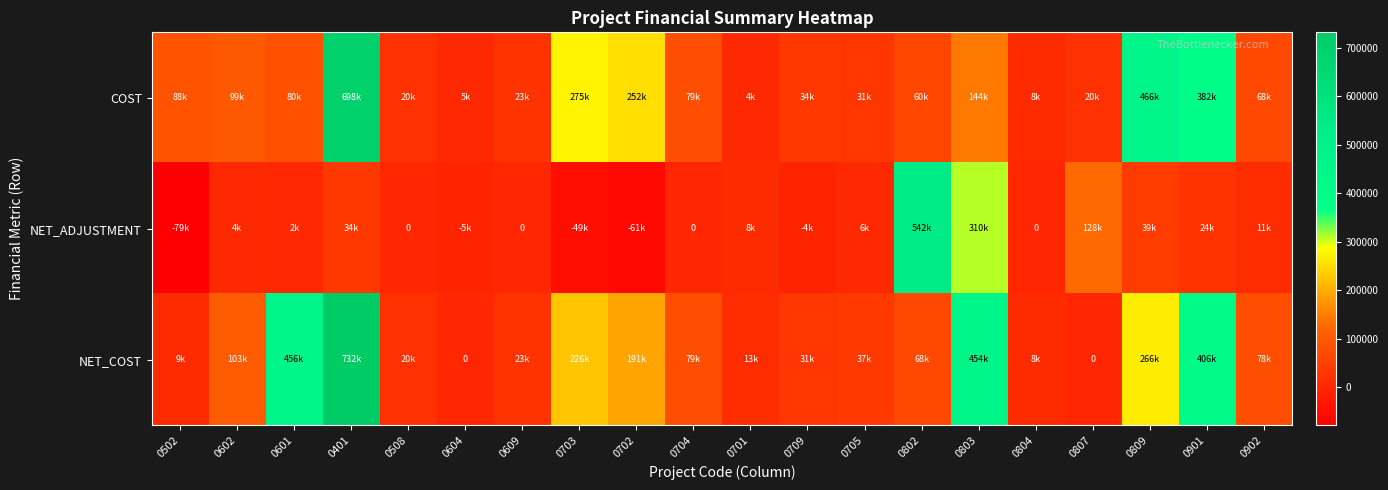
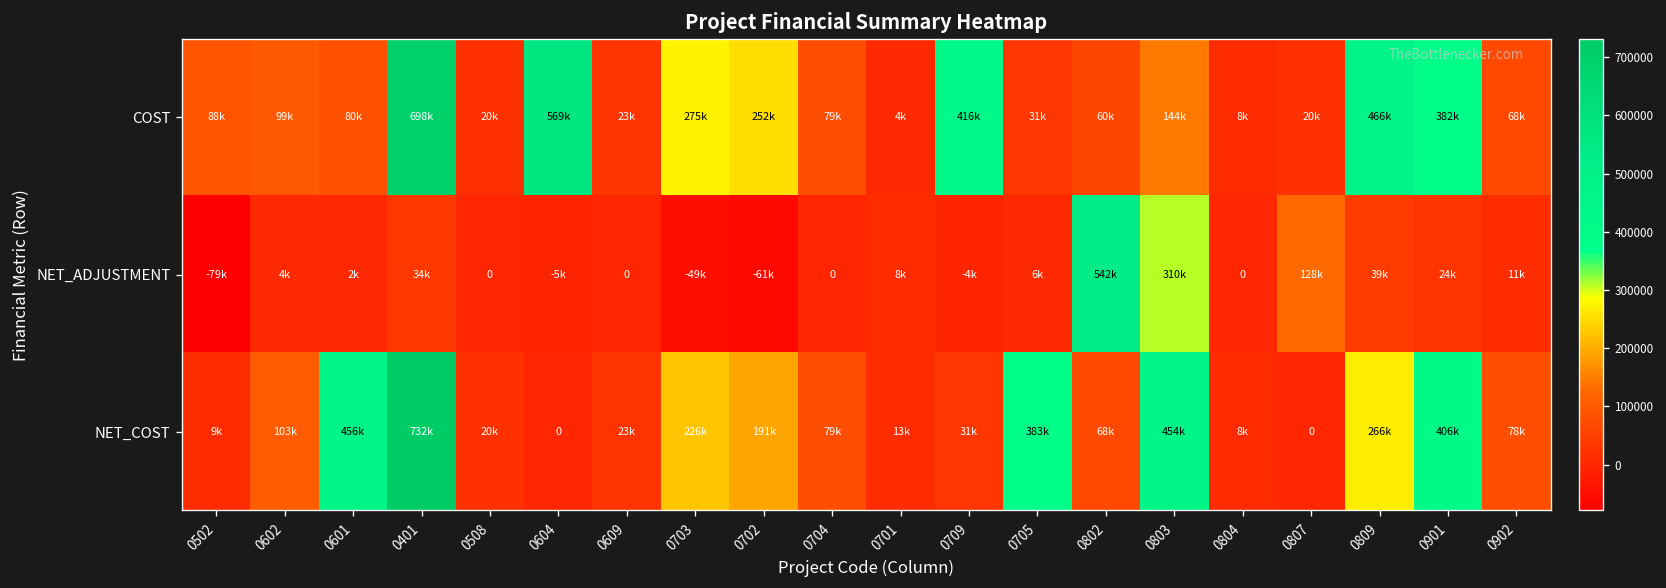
COST, 0604: 5k -> 569k
COST, 0709: 34k -> 416k
NET_COST, 0705: 37k -> 383k
